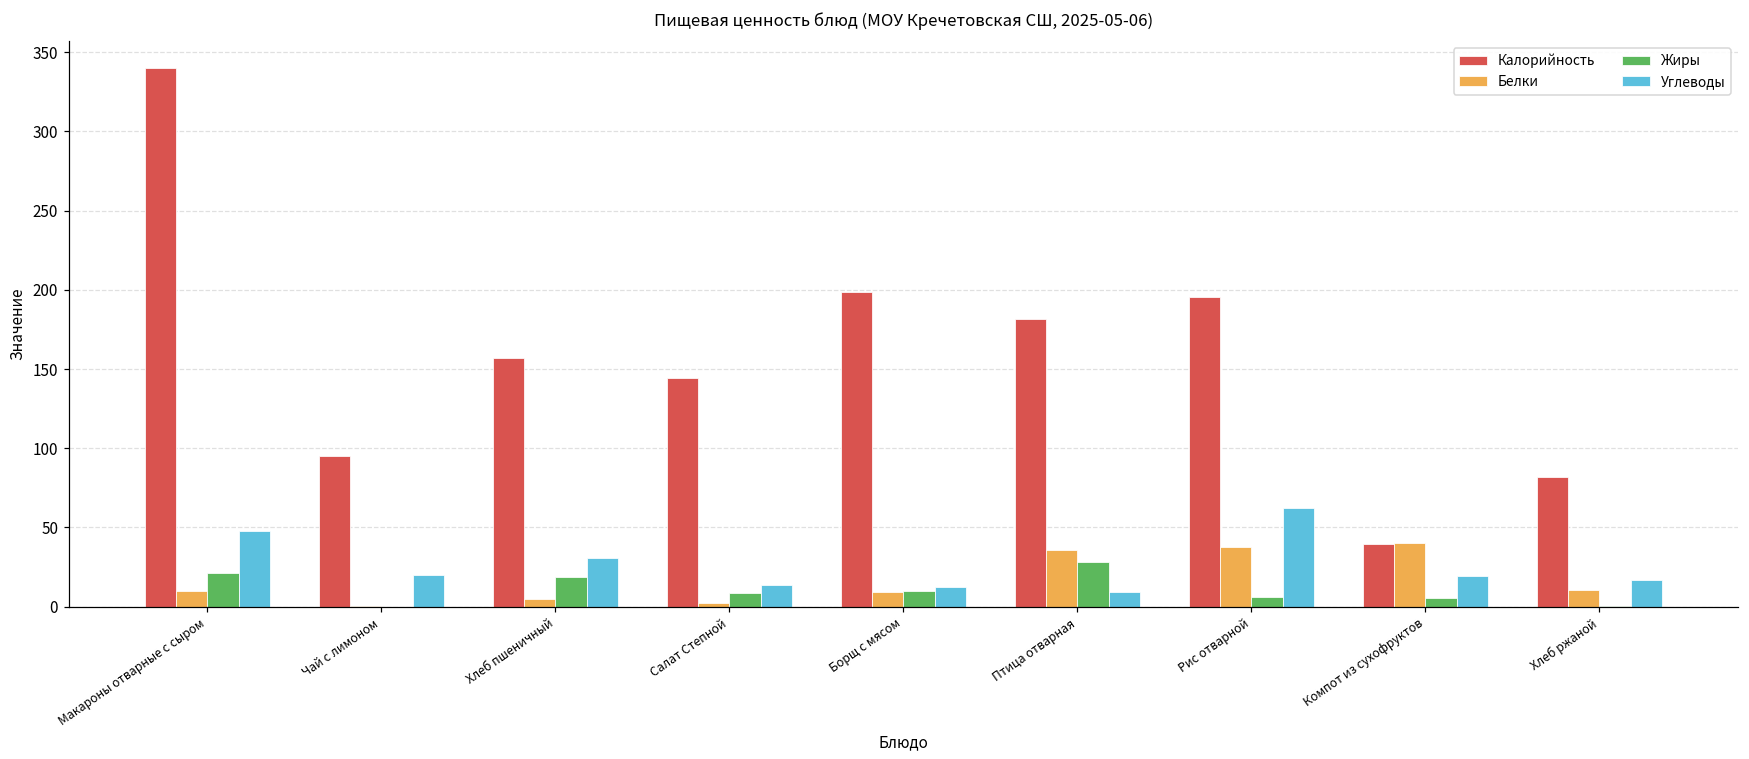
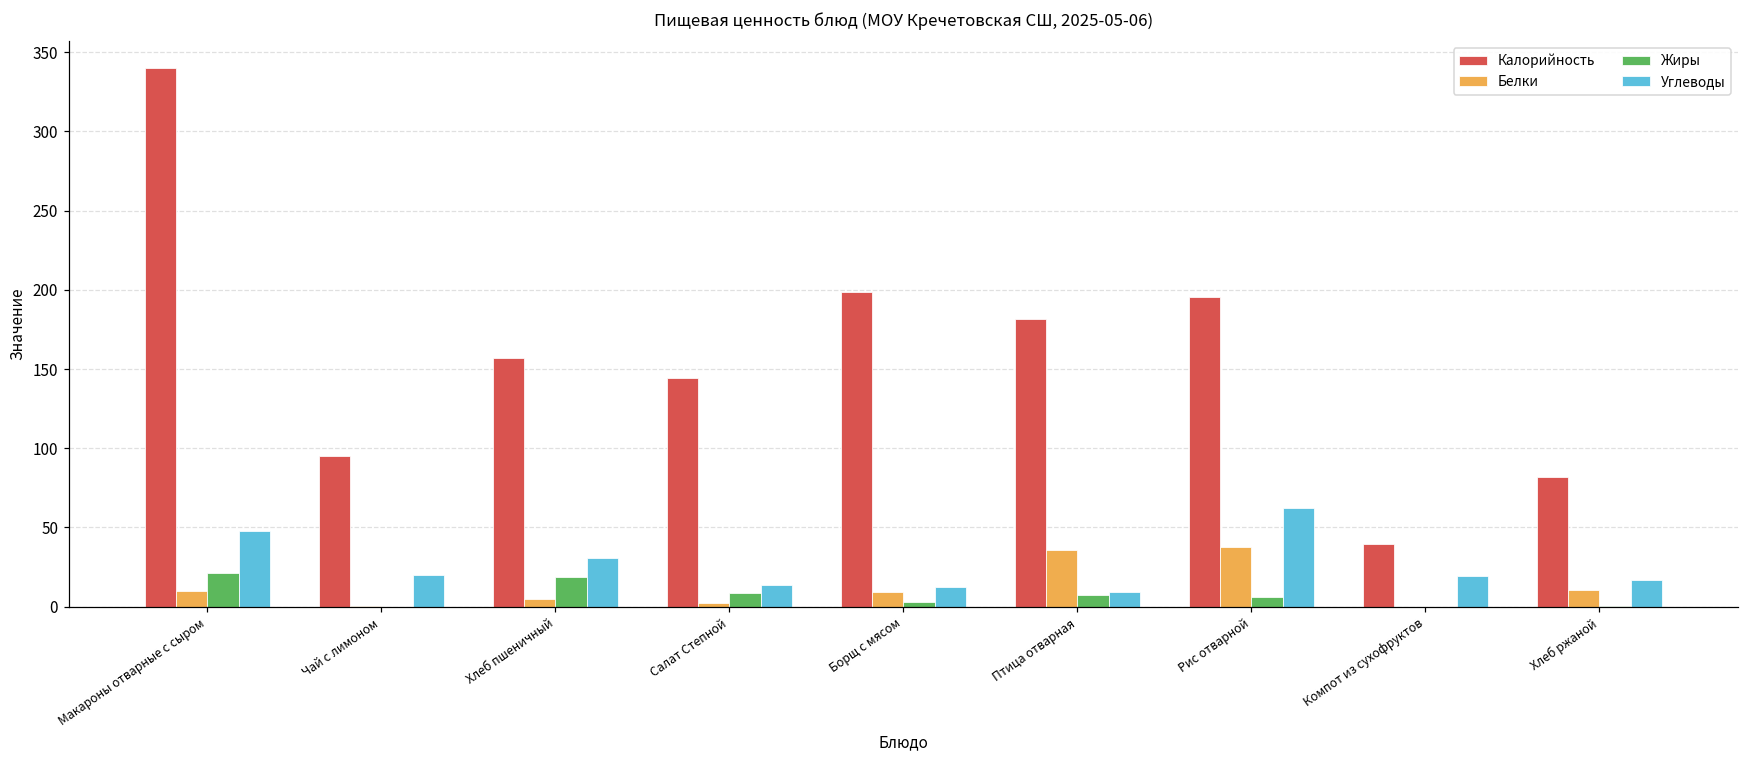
Жиры, Борщ с мясом: 10 -> 3
Жиры, Птица отварная: 28 -> 7
Белки, Компот из сухофруктов: 40 -> 0
Жиры, Компот из сухофруктов: 6 -> 0
